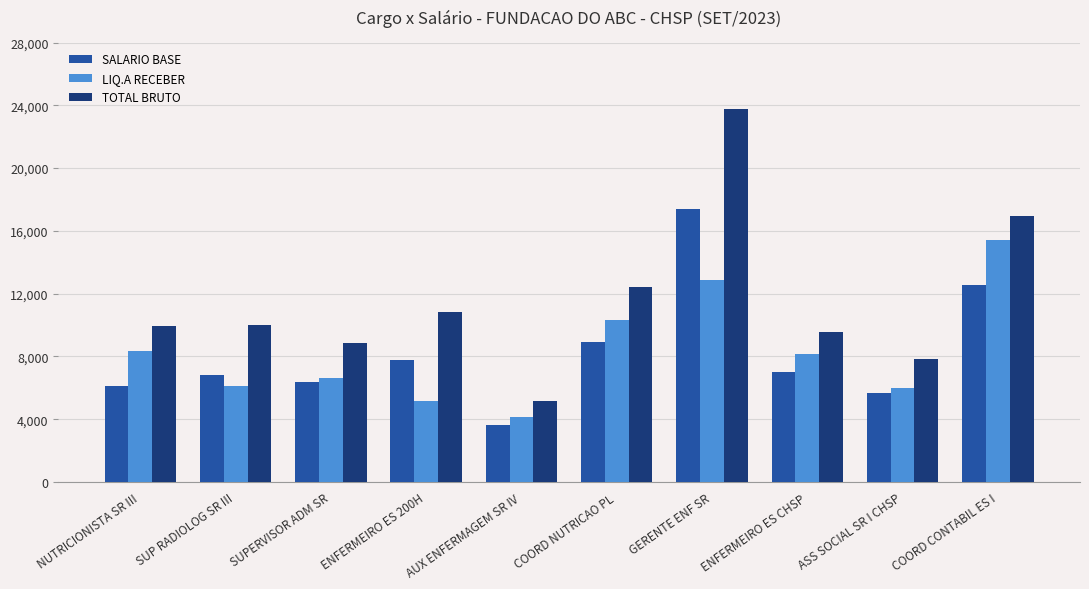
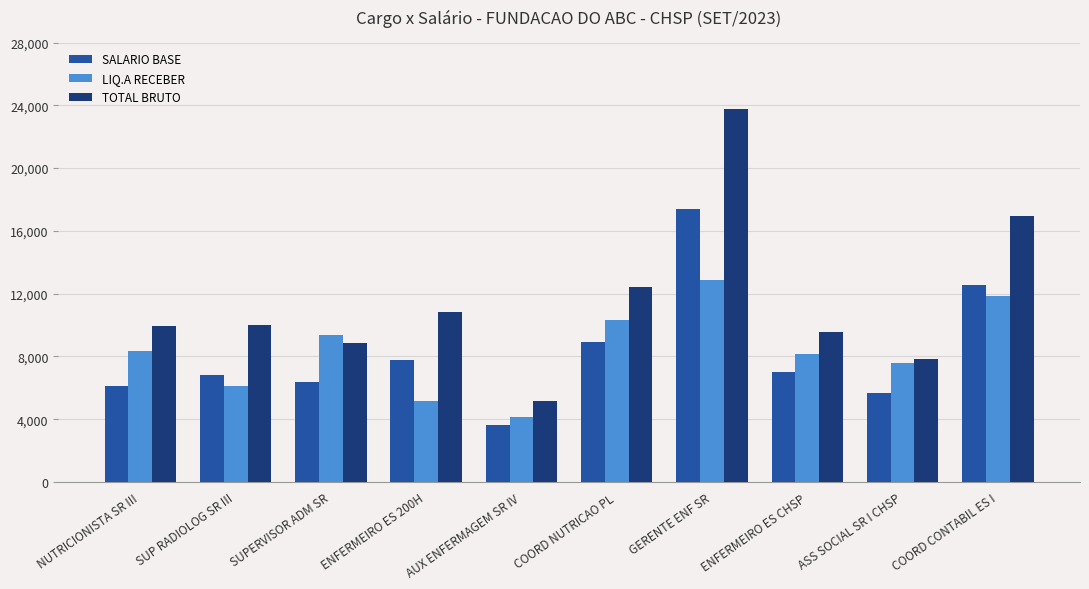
LIQ.A RECEBER, SUPERVISOR ADM SR: 6,700 -> 9,300
LIQ.A RECEBER, ASS SOCIAL SR I CHSP: 6,000 -> 7,600
LIQ.A RECEBER, COORD CONTABIL ES I: 15,400 -> 11,800
